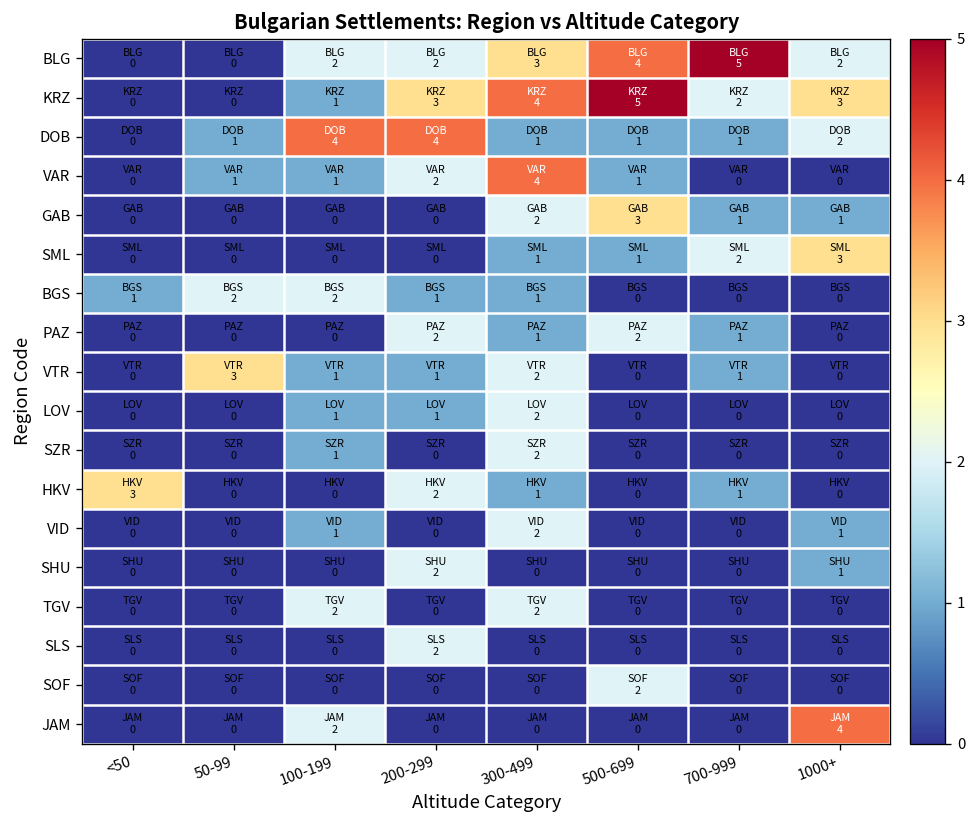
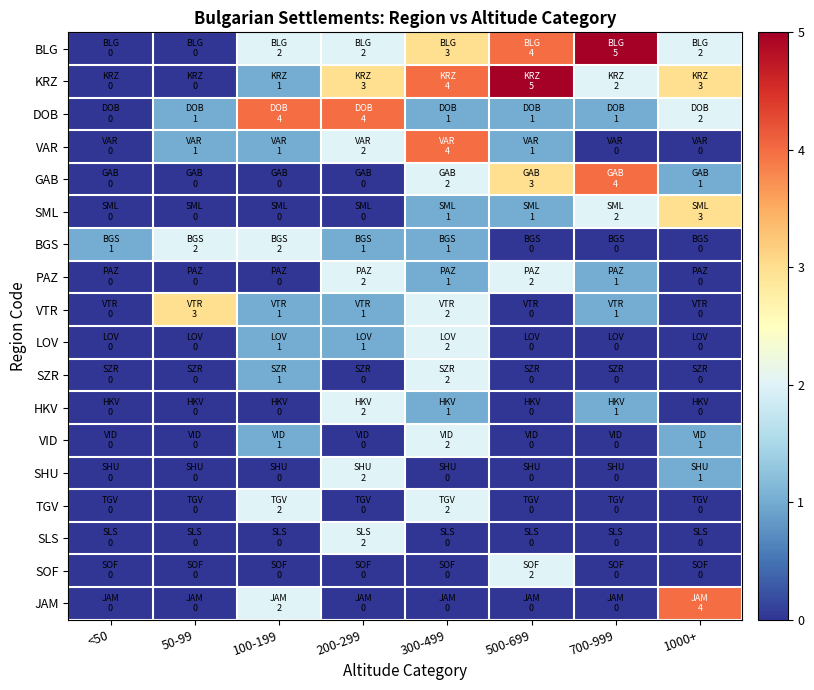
GAB, 700-999: 1 -> 4
HKV, <50: 3 -> 0
